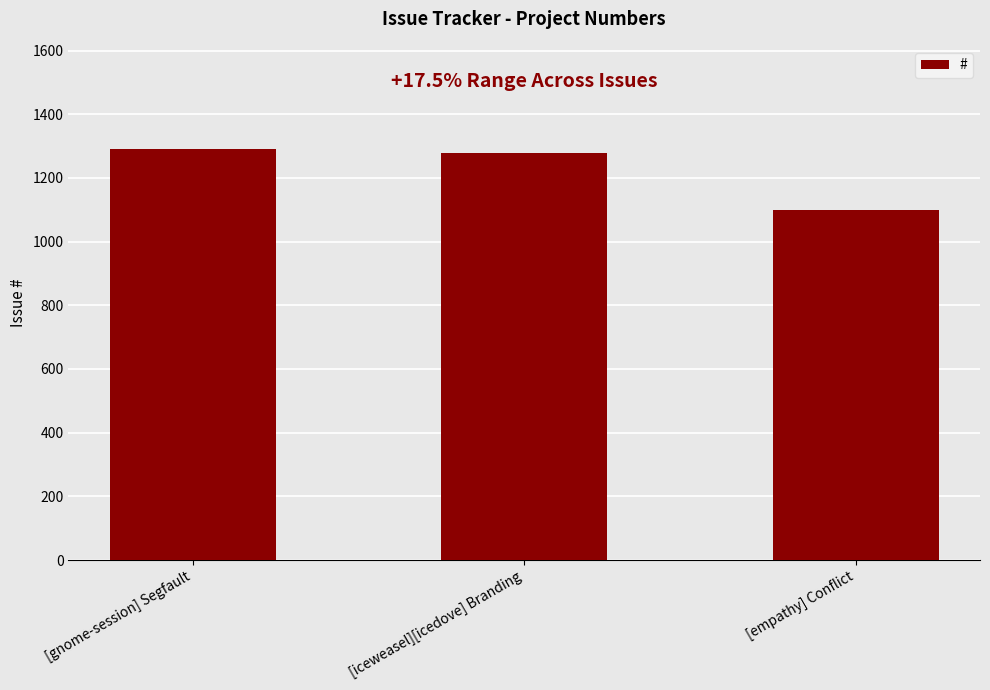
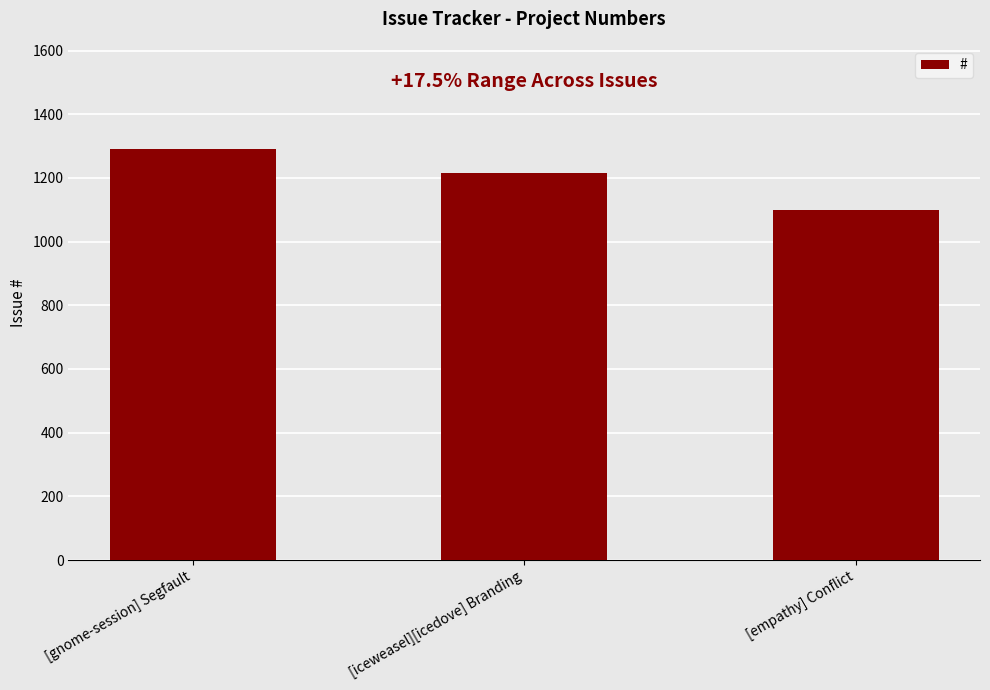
[iceweasel][icedove] Branding: 1280 -> 1220
